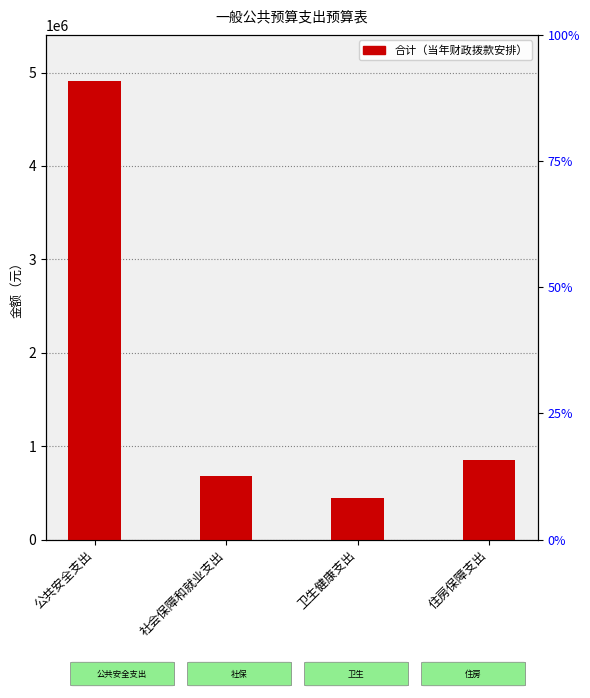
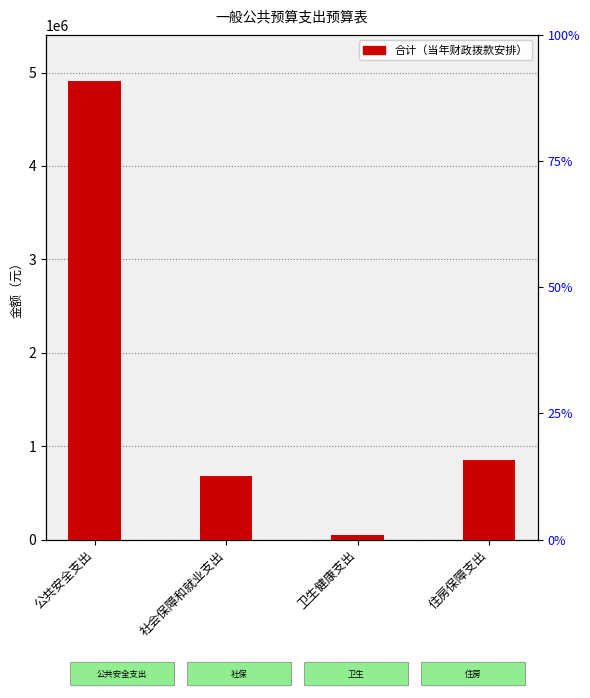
卫生健康支出: 400000 -> 0
